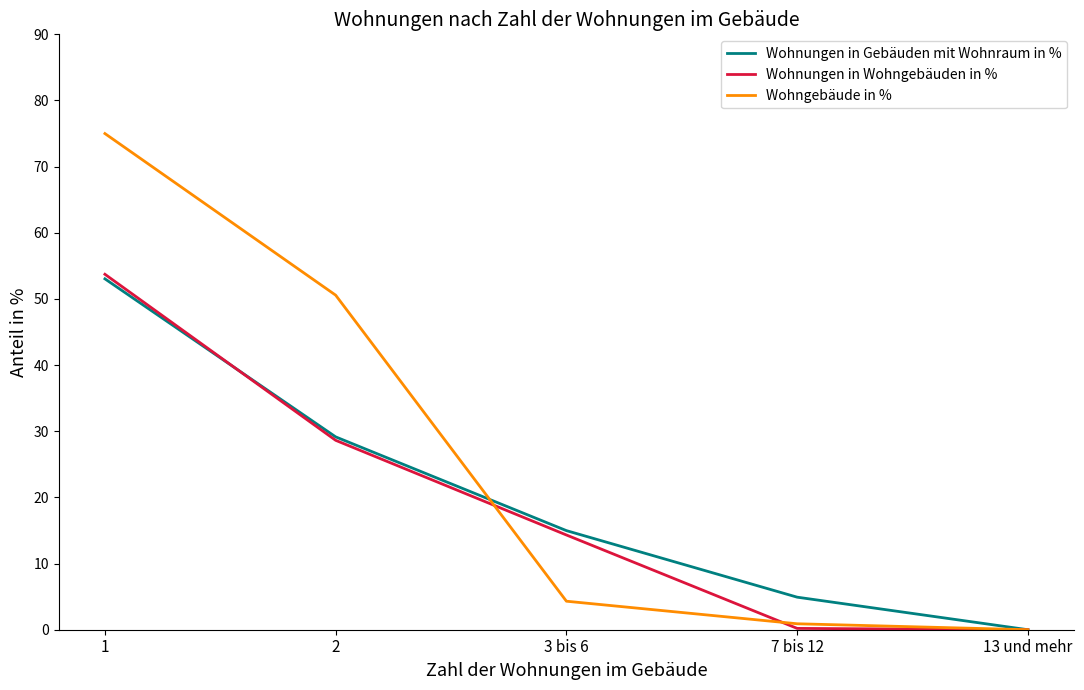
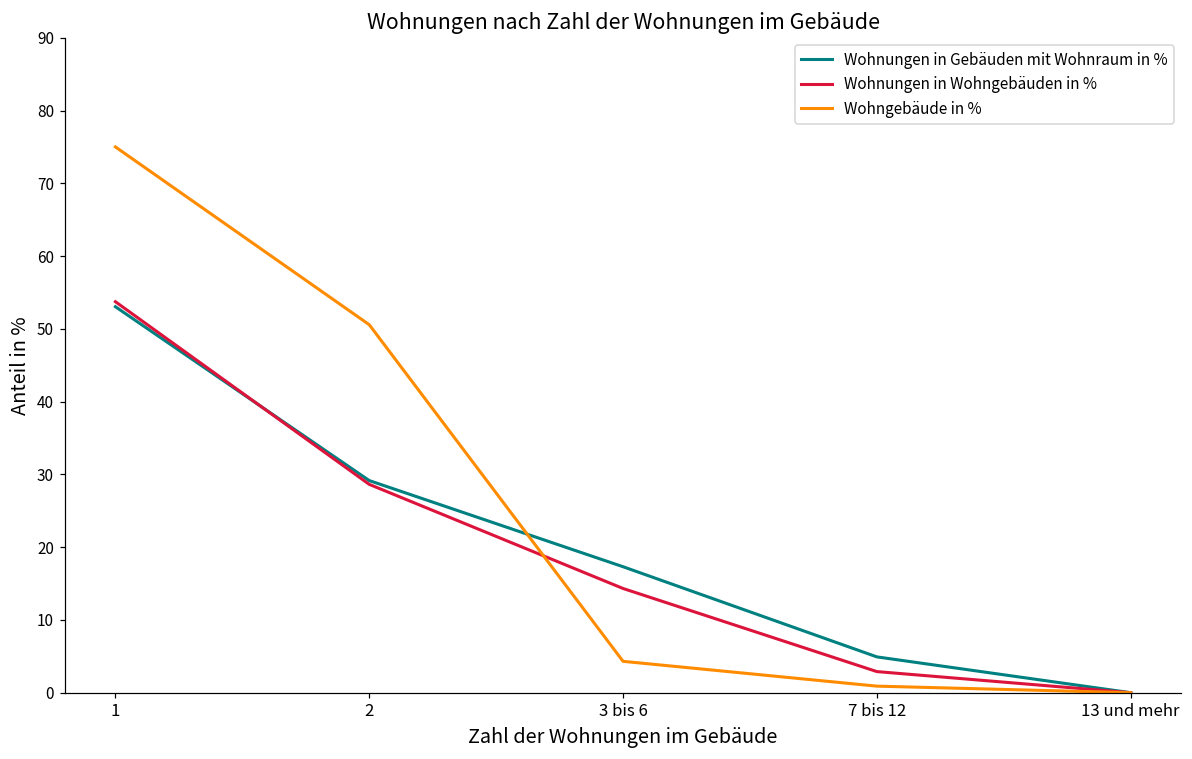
Wohnungen in Gebäuden mit Wohnraum in %, 3 bis 6: 15 -> 17
Wohnungen in Wohngebäuden in %, 7 bis 12: 0 -> 3
